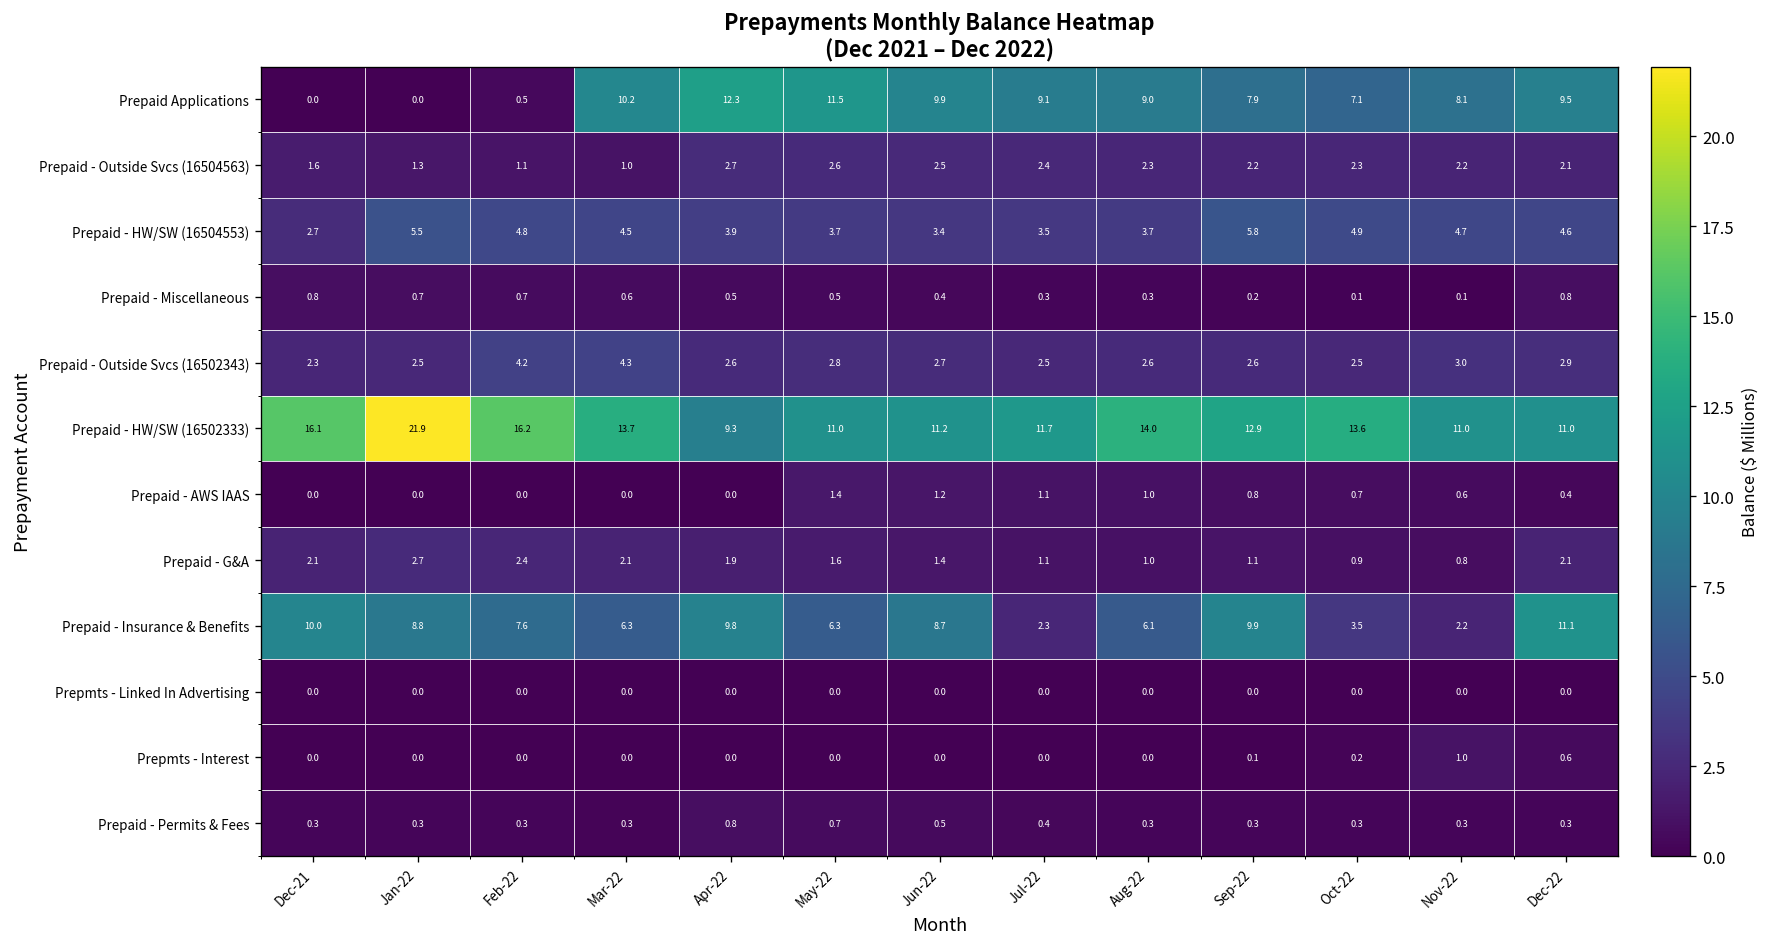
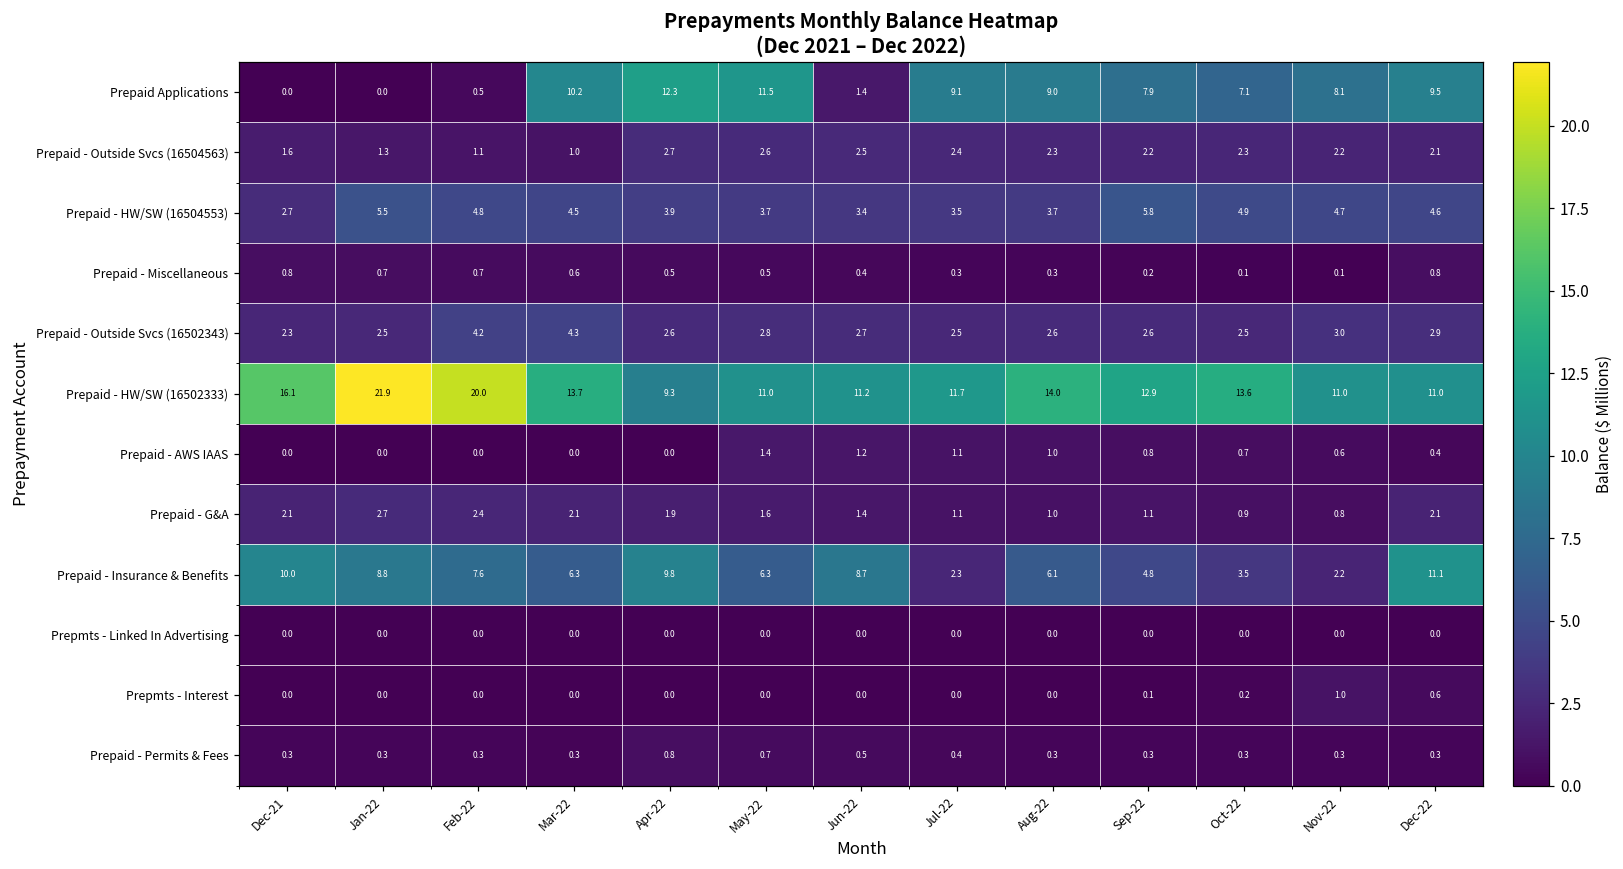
Prepaid Applications, Jun-22: 9.9 -> 1.4
Prepaid - HW/SW (16502333), Feb-22: 16.2 -> 20.0
Prepaid - Insurance & Benefits, Sep-22: 9.9 -> 4.8
